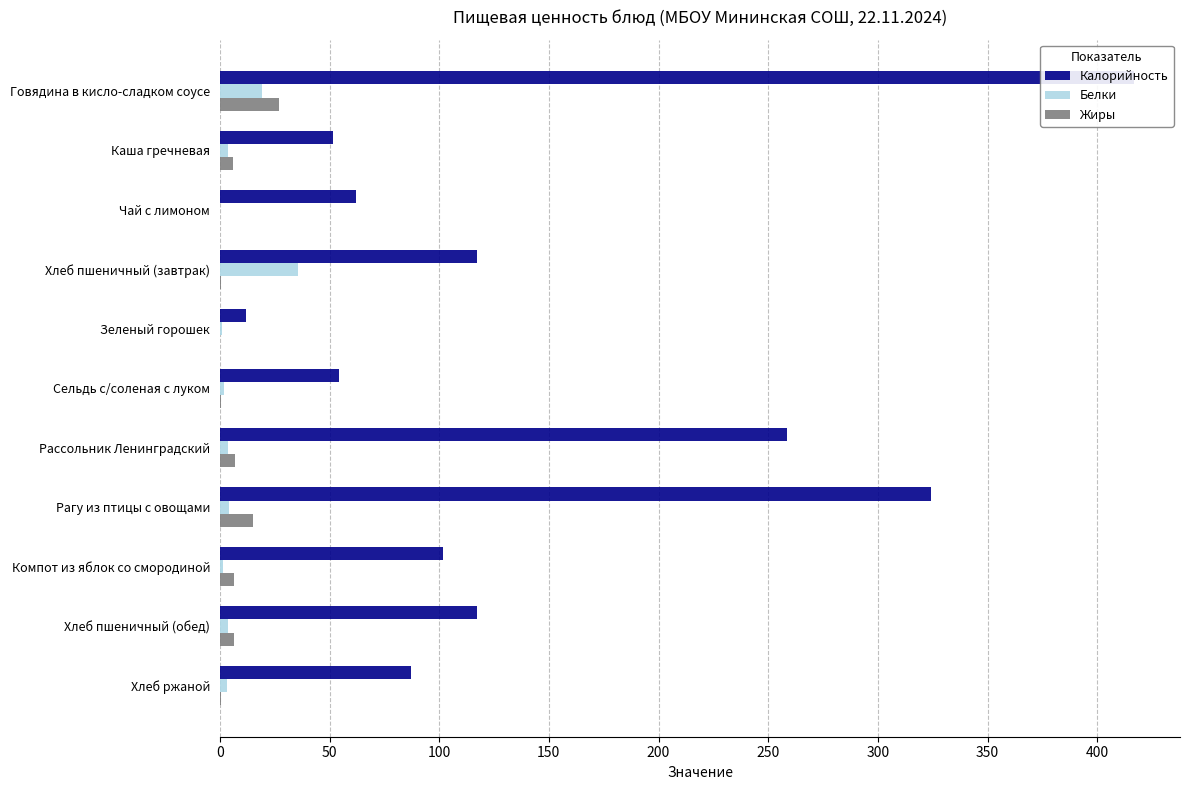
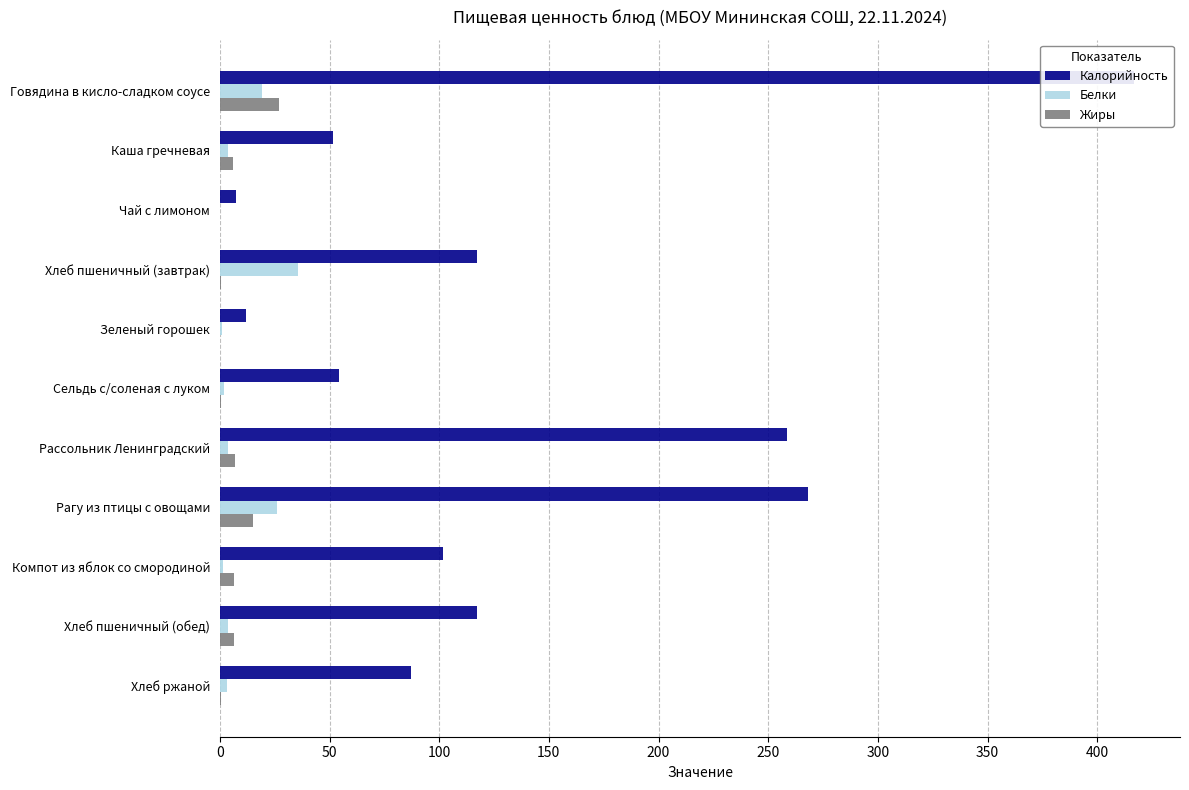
Калорийность, Чай с лимоном: 62 -> 7
Калорийность, Рагу из птицы с овощами: 324 -> 268
Белки, Рагу из птицы с овощами: 4 -> 26
